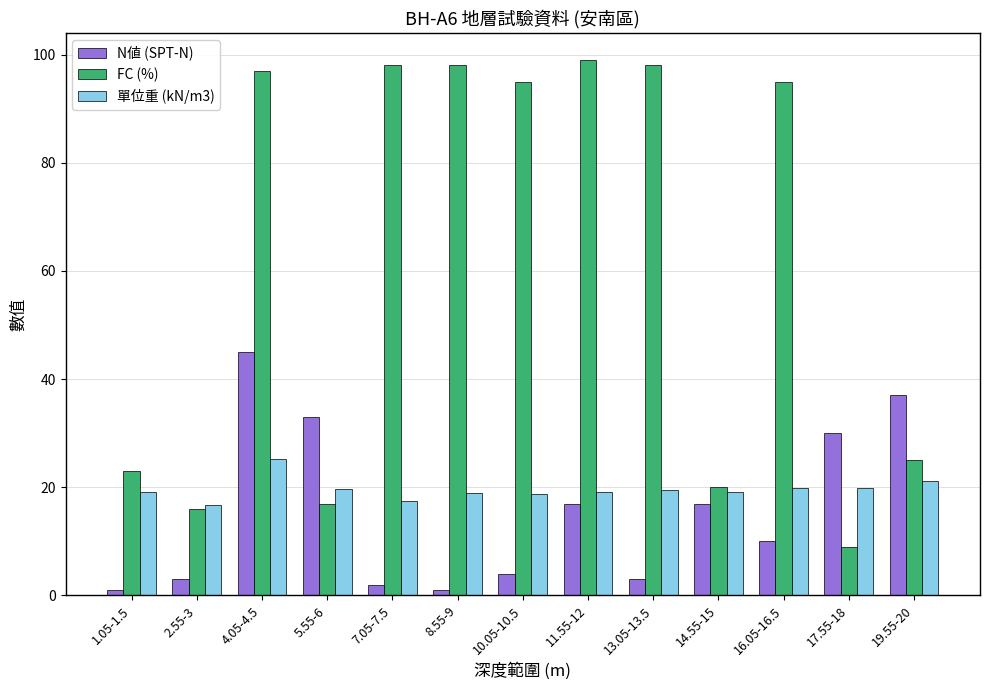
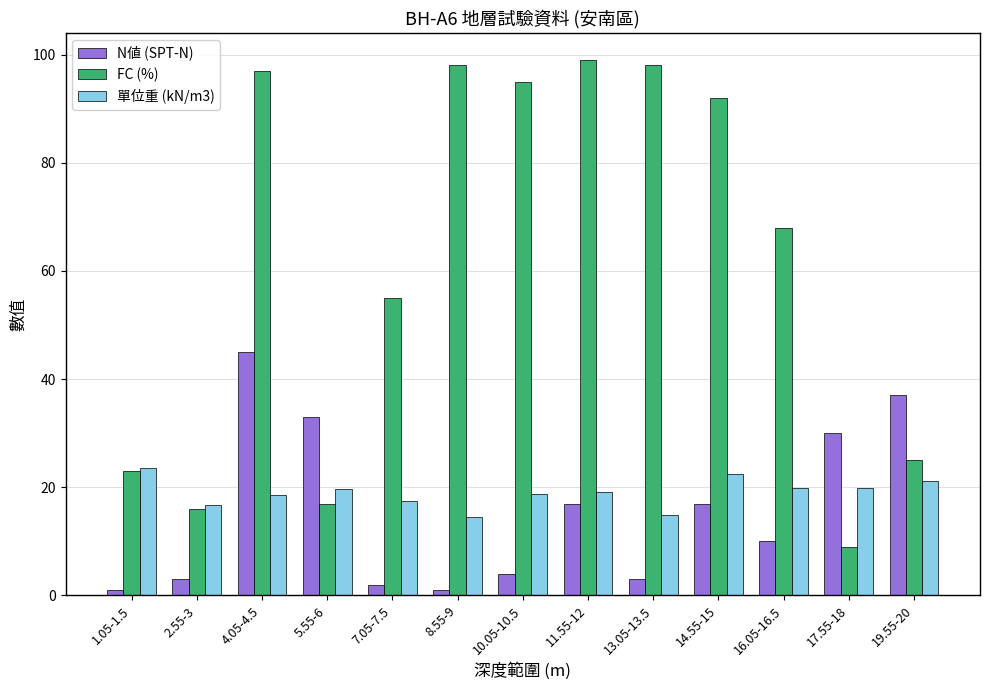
單位重 (kN/m3), 1.05-1.5: 19 -> 24
單位重 (kN/m3), 4.05-4.5: 25 -> 19
FC (%), 7.05-7.5: 98 -> 55
單位重 (kN/m3), 8.55-9: 19 -> 15
單位重 (kN/m3), 13.05-13.5: 20 -> 15
FC (%), 14.55-15: 20 -> 92
單位重 (kN/m3), 14.55-15: 19 -> 22
FC (%), 16.05-16.5: 95 -> 68
